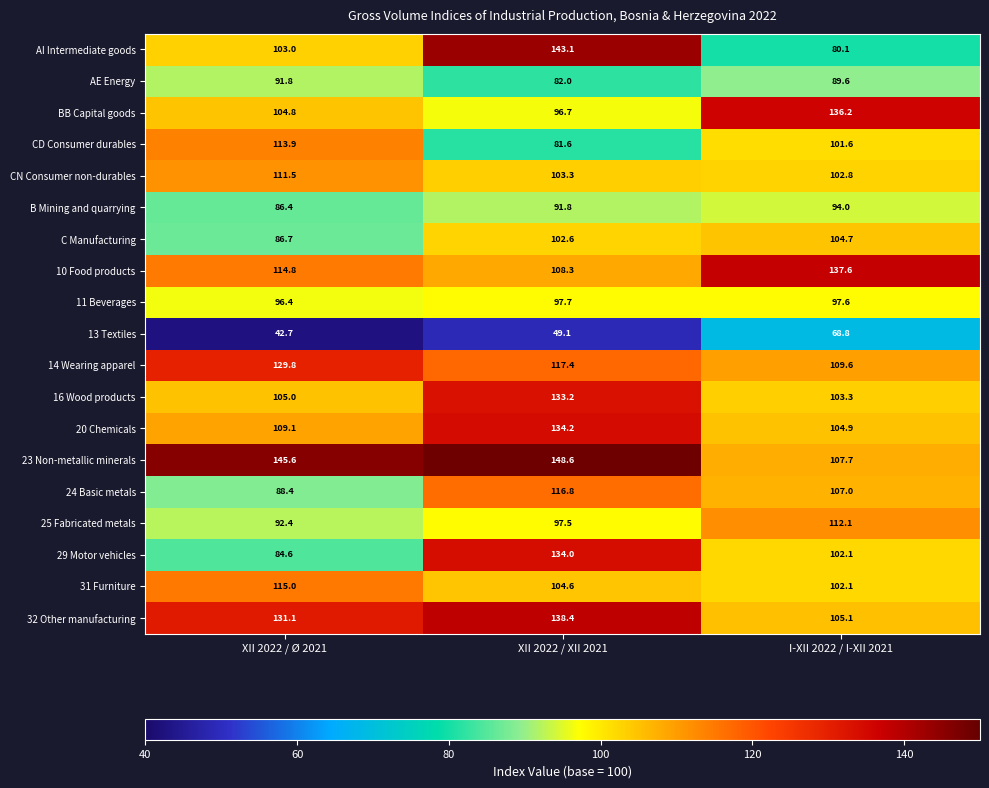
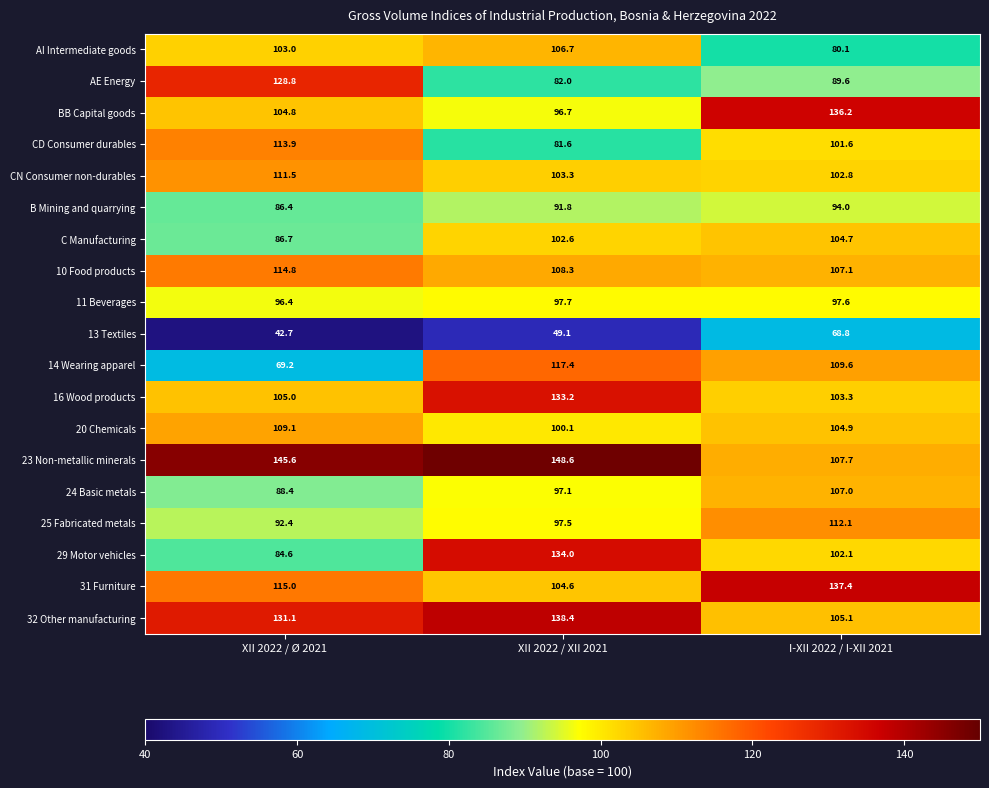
AI Intermediate goods, XII 2022 / XII 2021: 143.1 -> 106.7
AE Energy, XII 2022 / Ø 2021: 91.8 -> 128.8
10 Food products, I-XII 2022 / I-XII 2021: 137.6 -> 107.1
14 Wearing apparel, XII 2022 / Ø 2021: 129.8 -> 69.2
20 Chemicals, XII 2022 / XII 2021: 134.2 -> 100.1
24 Basic metals, XII 2022 / XII 2021: 116.8 -> 97.1
31 Furniture, I-XII 2022 / I-XII 2021: 102.1 -> 137.4
